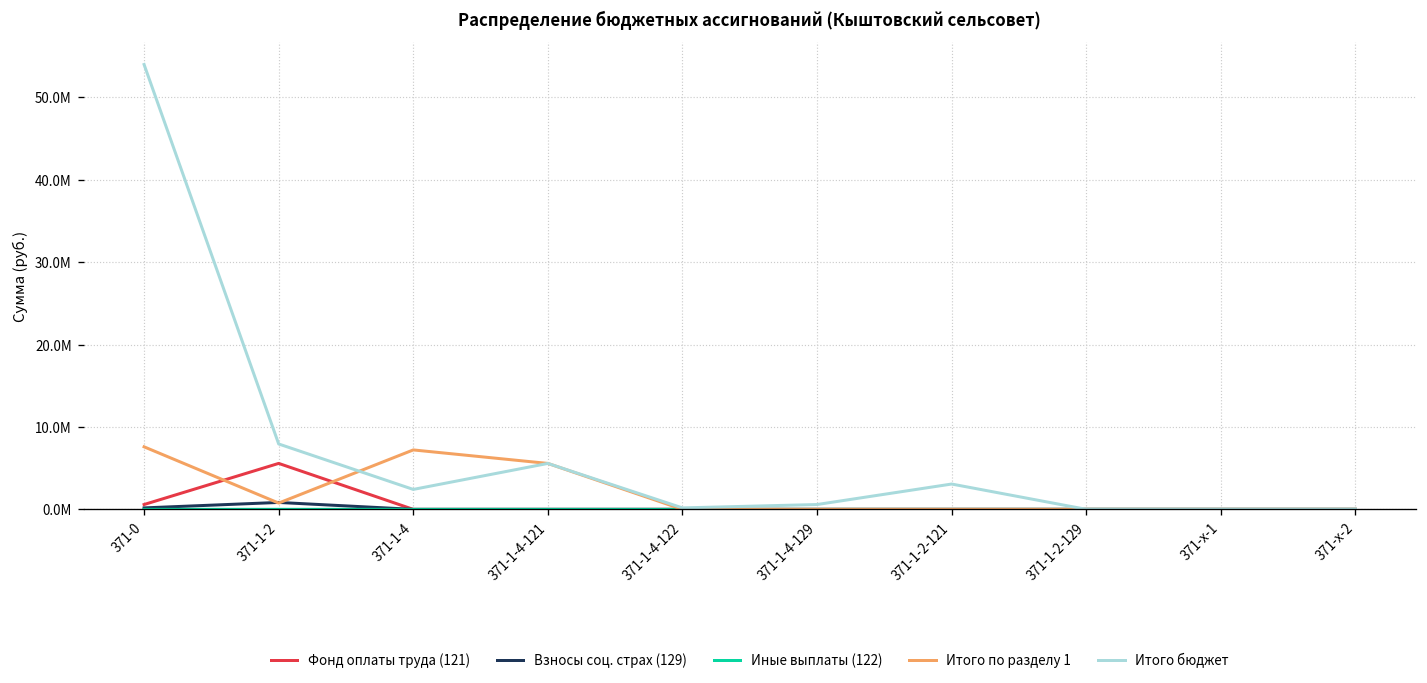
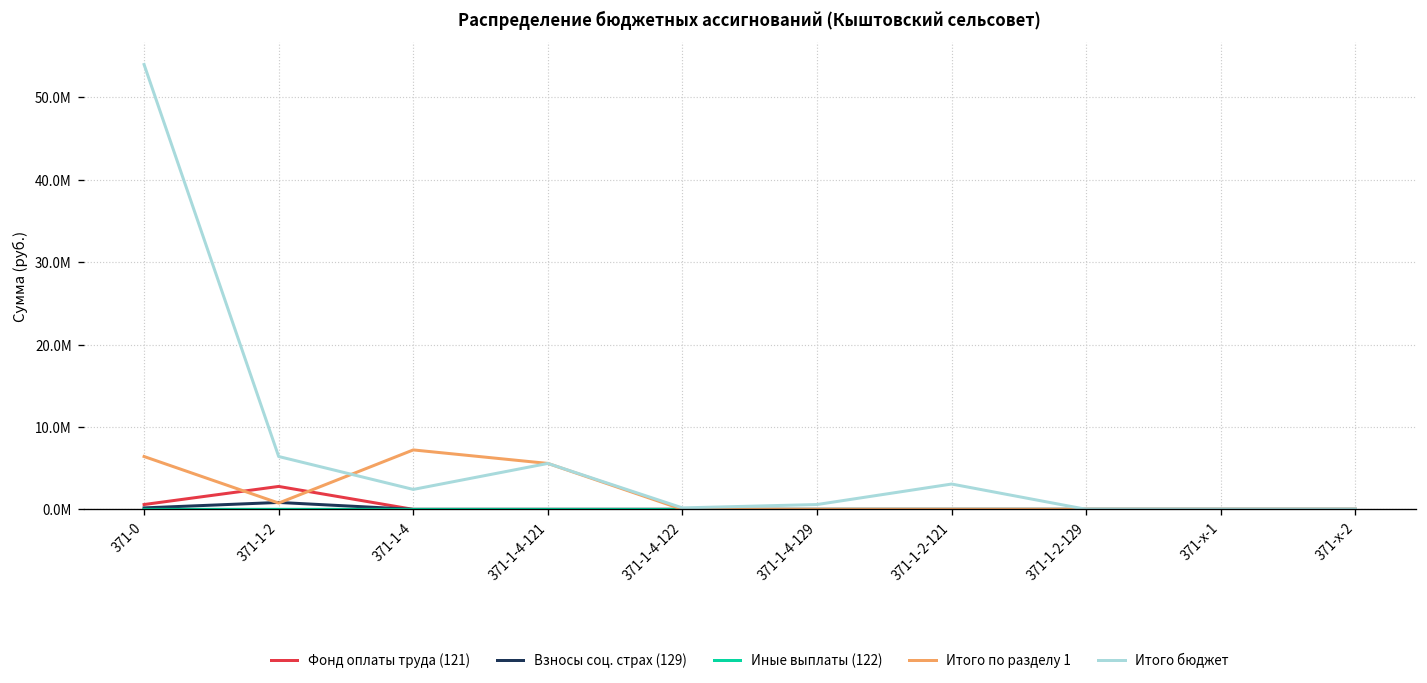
Итого по разделу 1, 371-0: 8000000 -> 6000000
Фонд оплаты труда (121), 371-1-2: 6000000 -> 3000000
Итого бюджет, 371-1-2: 8000000 -> 6000000
